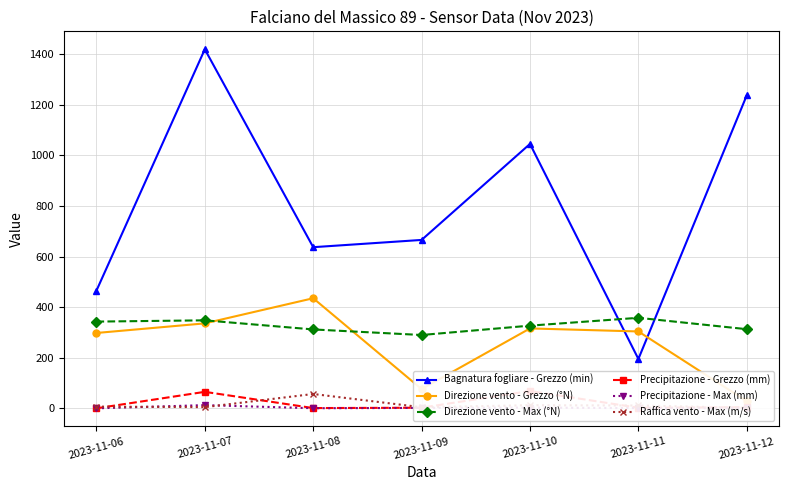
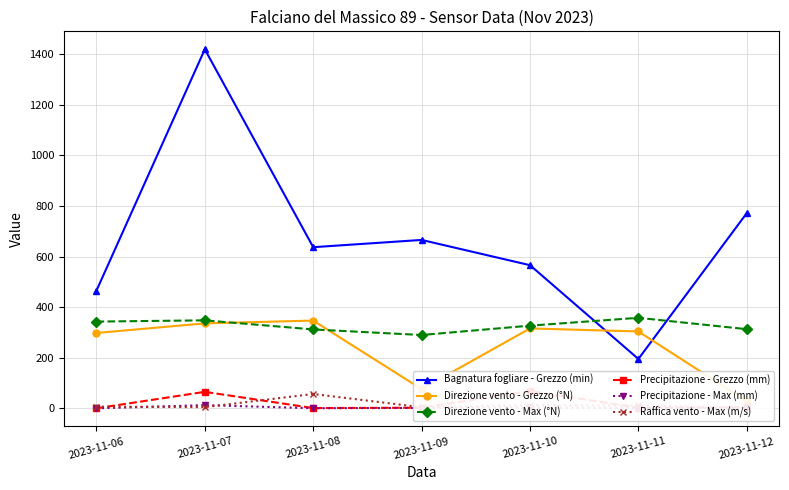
Direzione vento - Grezzo (°N), 2023-11-08: 440 -> 350
Bagnatura fogliare - Grezzo (min), 2023-11-10: 1050 -> 570
Bagnatura fogliare - Grezzo (min), 2023-11-12: 1240 -> 770
